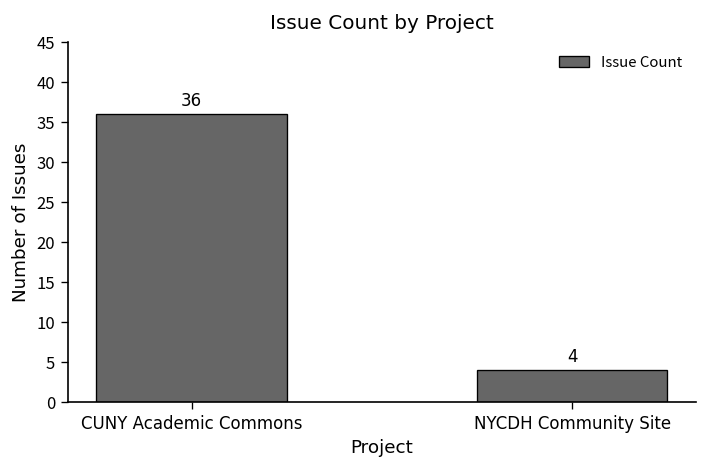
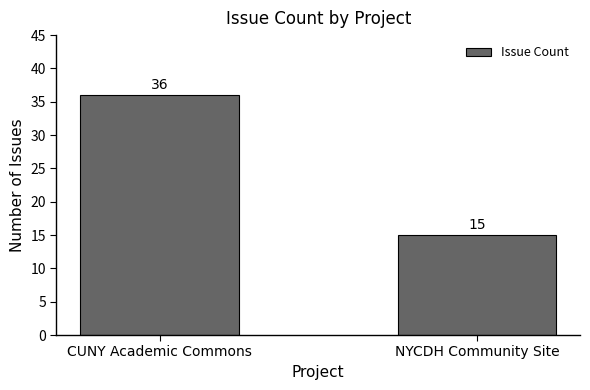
NYCDH Community Site: 4 -> 15
